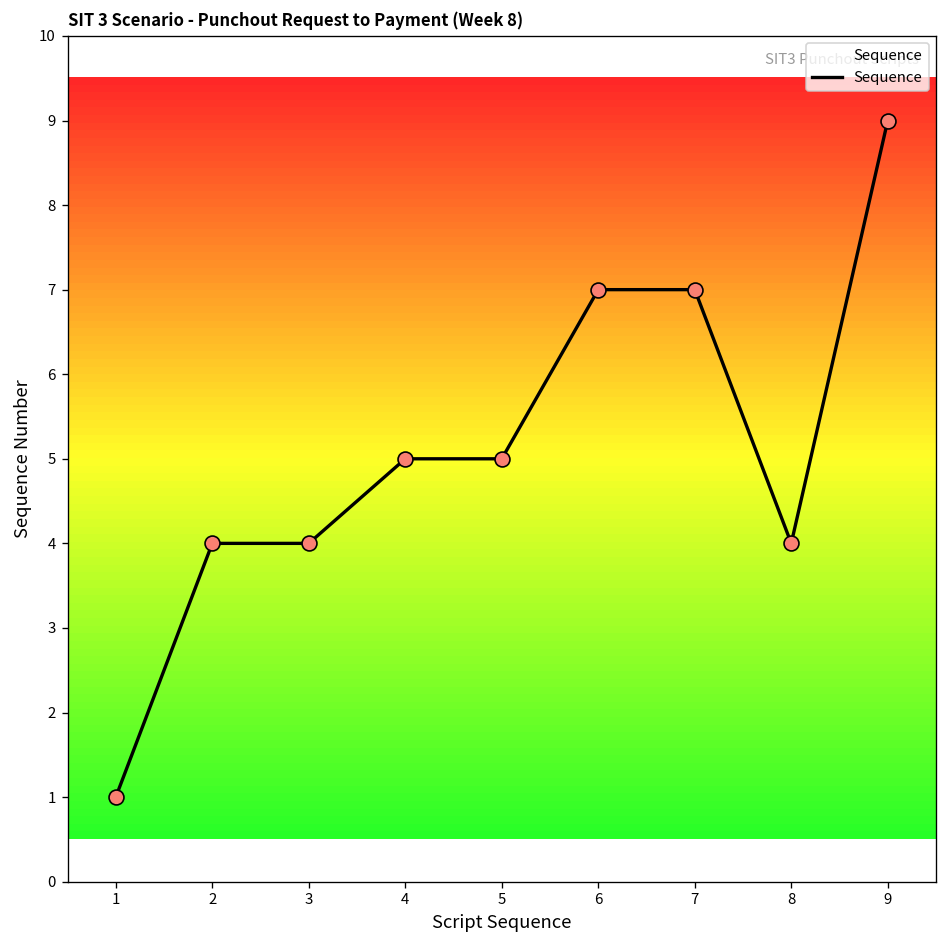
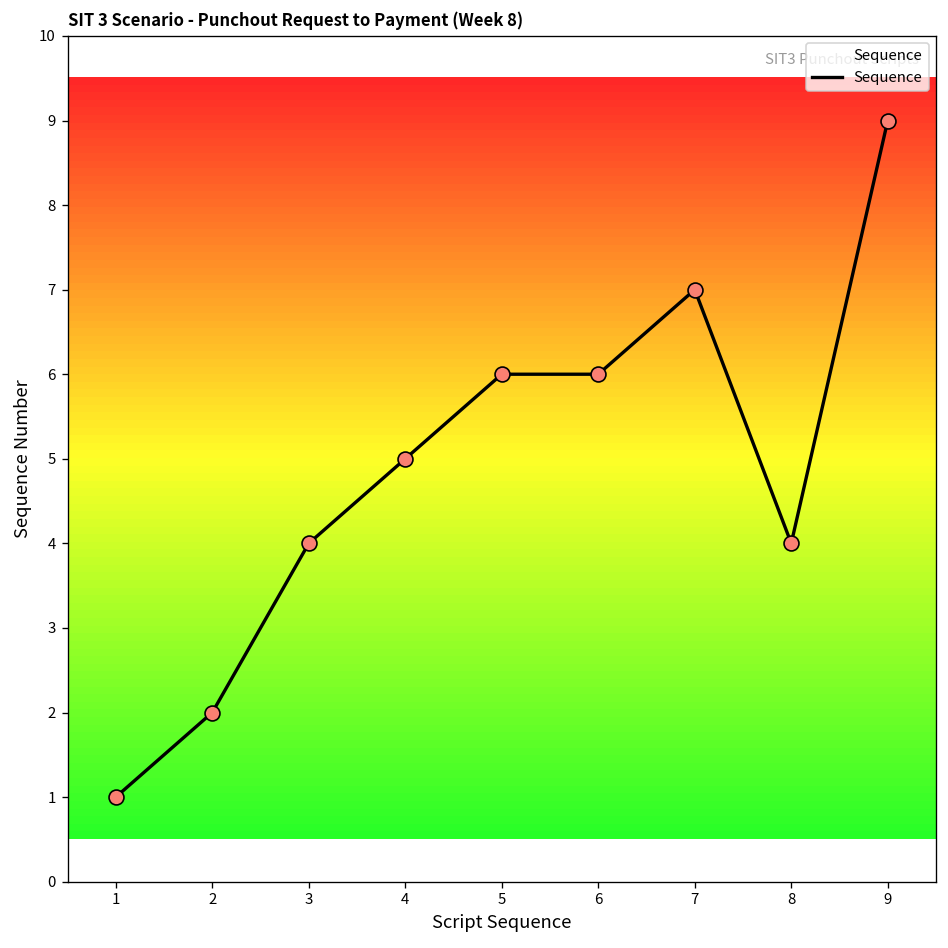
2: 4 -> 2
5: 5 -> 6
6: 7 -> 6
